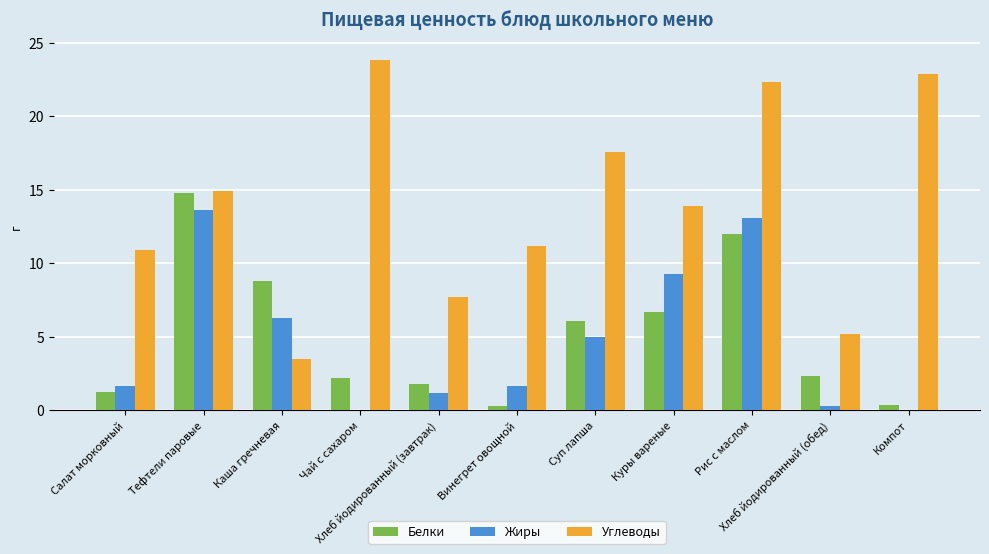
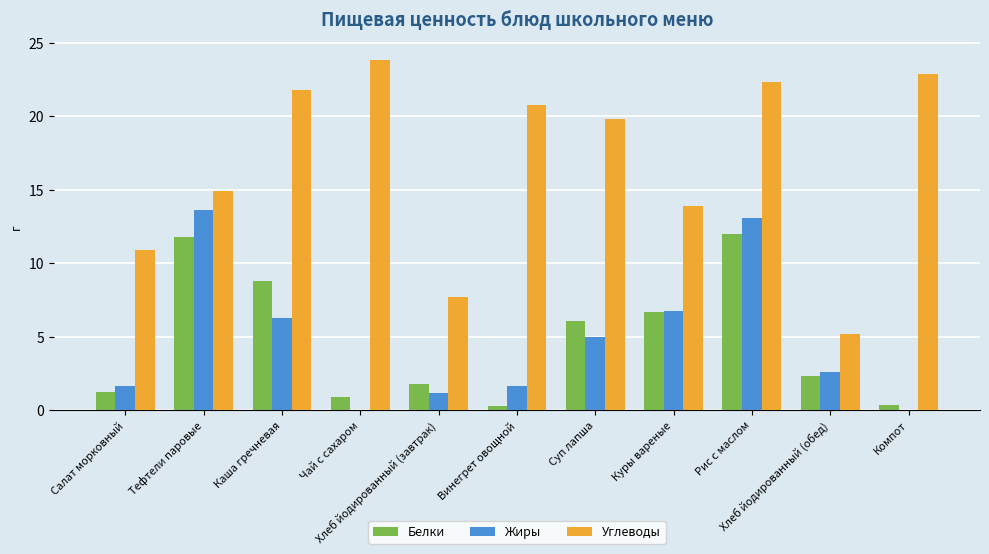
Белки, Тефтели паровые: 14.8 -> 11.8
Углеводы, Каша гречневая: 3.5 -> 21.8
Белки, Чай с сахаром: 2.2 -> 0.9
Углеводы, Винегрет овощной: 11.2 -> 20.8
Углеводы, Суп лапша: 17.6 -> 19.8
Жиры, Куры вареные: 9.3 -> 6.8
Жиры, Хлеб йодированный (обед): 0.3 -> 2.6
